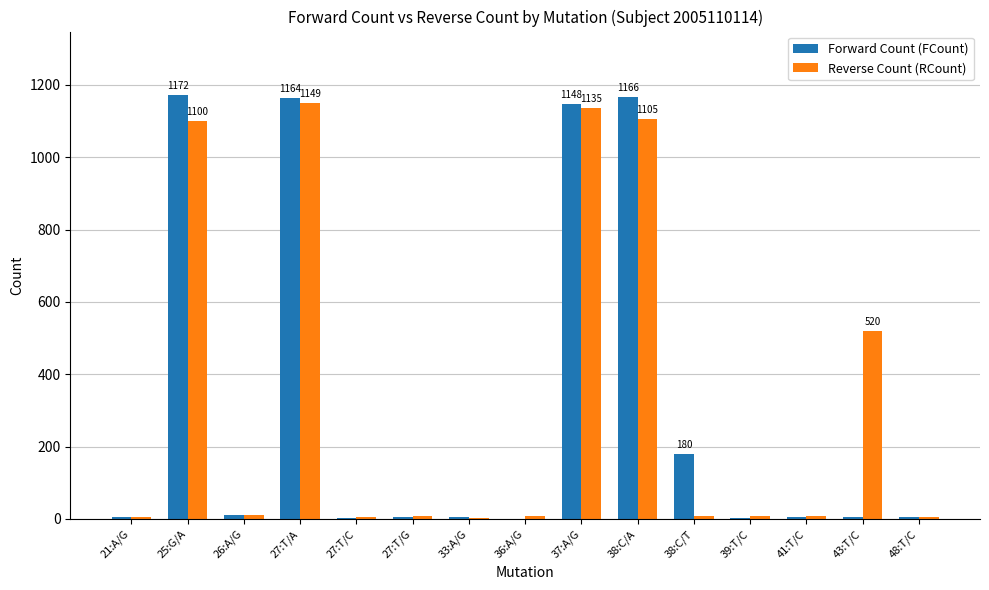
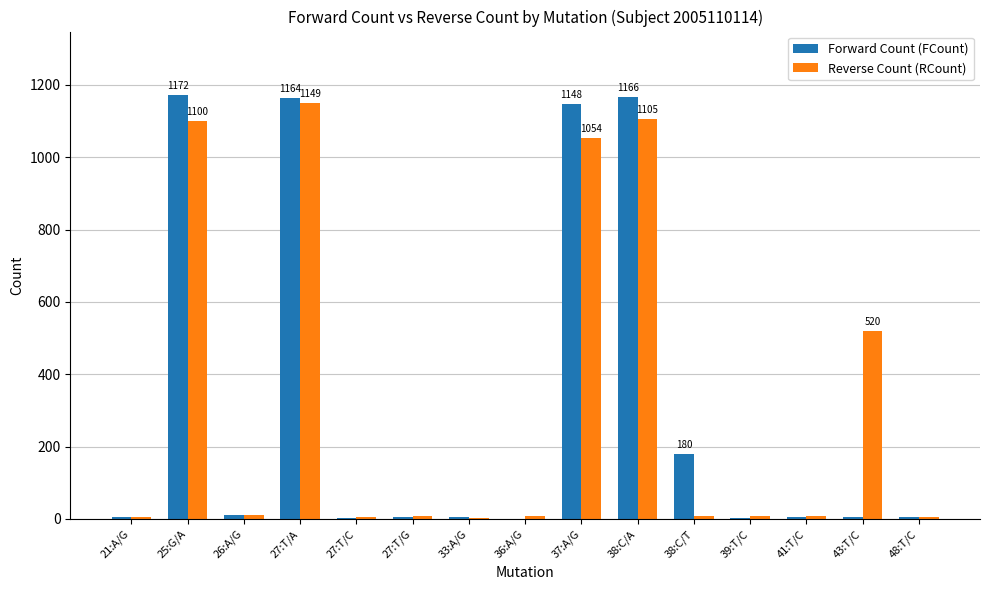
Reverse Count (RCount), 37:A/G: 1135 -> 1054
